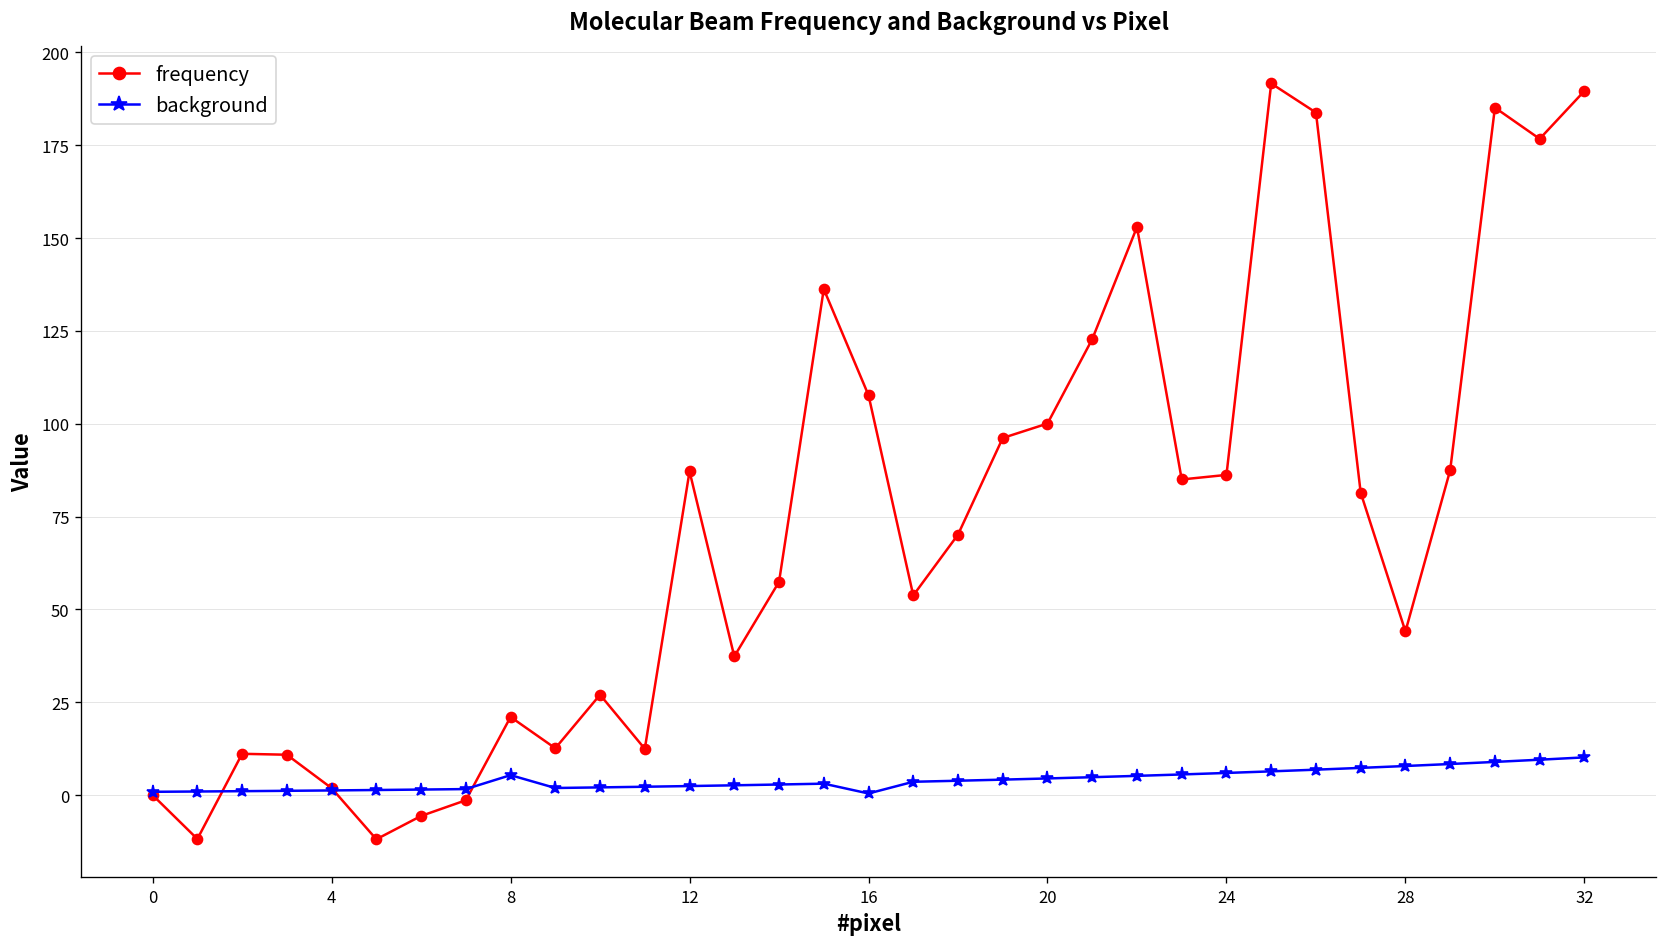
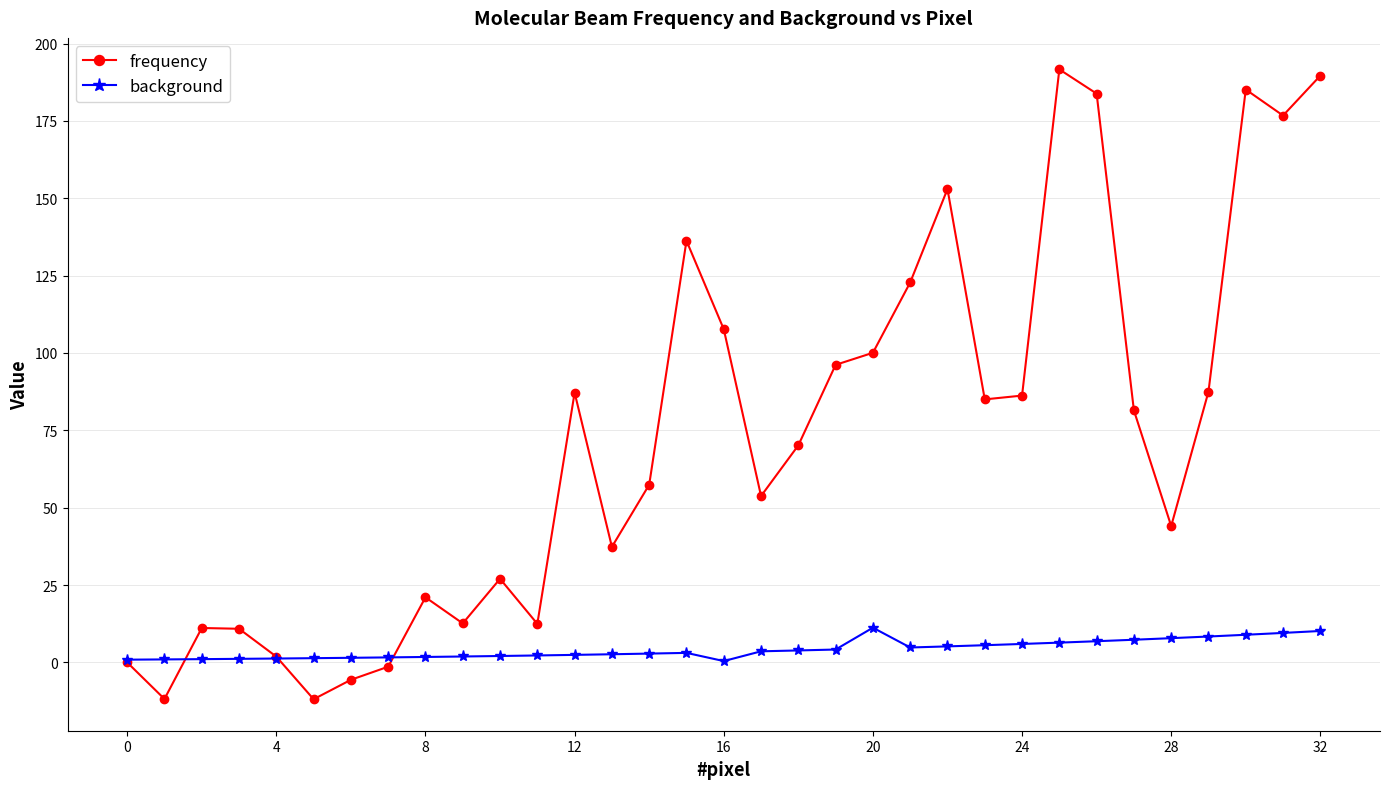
background, 8: 5 -> 2
background, 20: 4 -> 11
